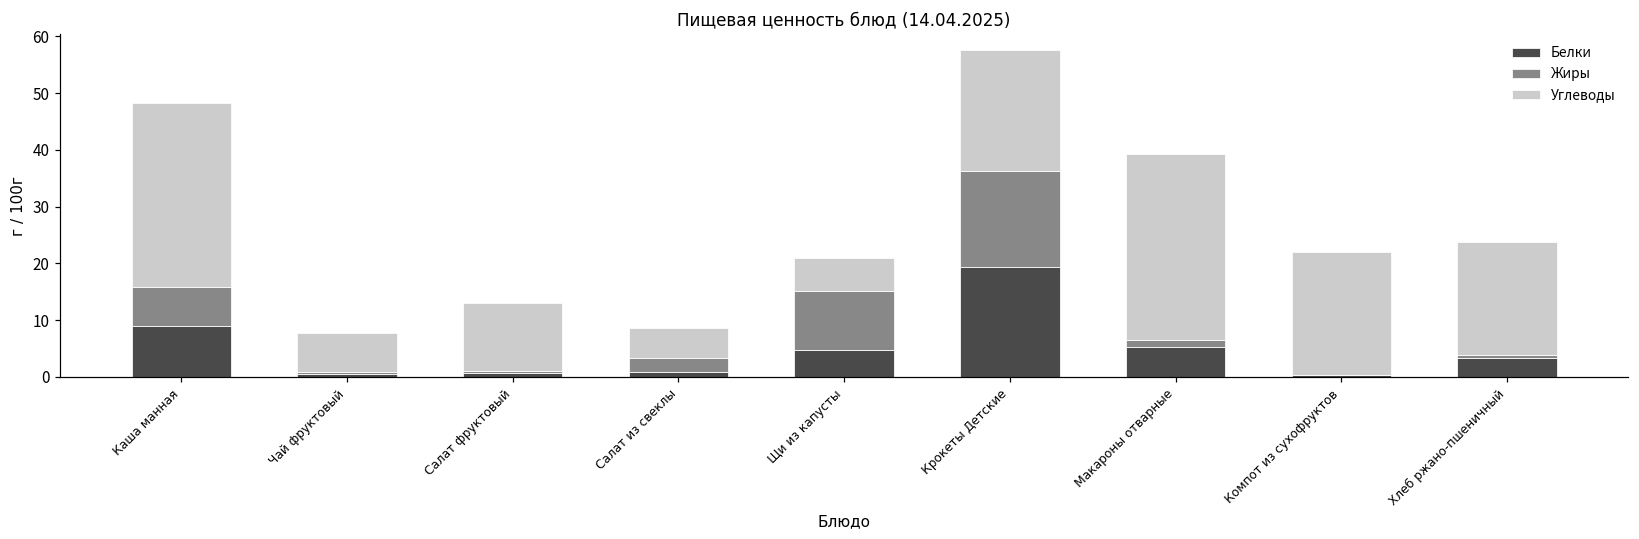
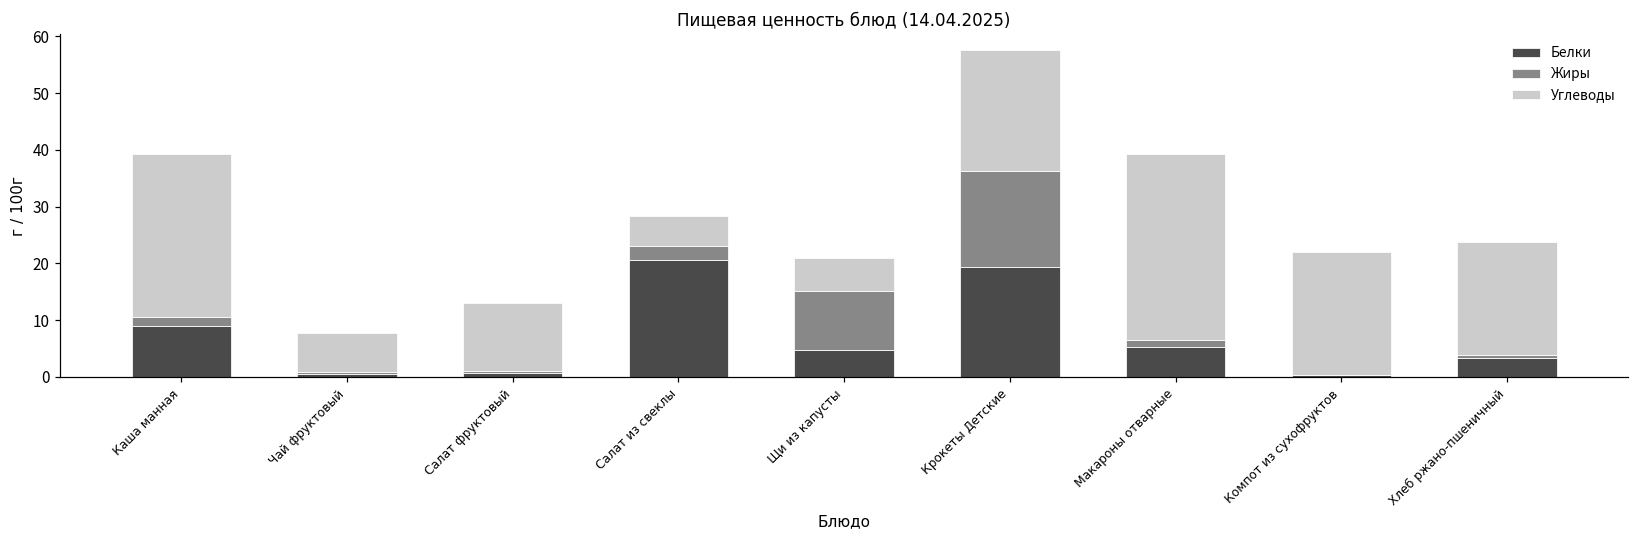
Жиры, Каша манная: 7 -> 2
Углеводы, Каша манная: 32 -> 29
Белки, Салат из свеклы: 1 -> 21
